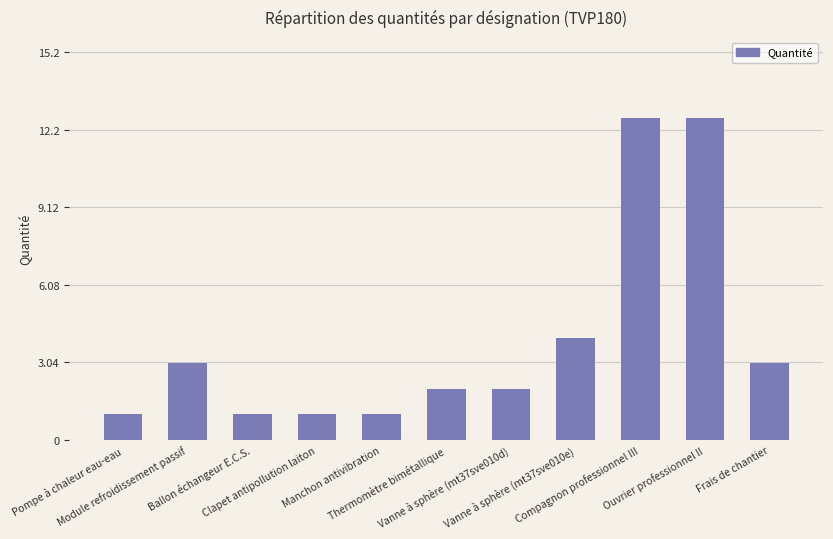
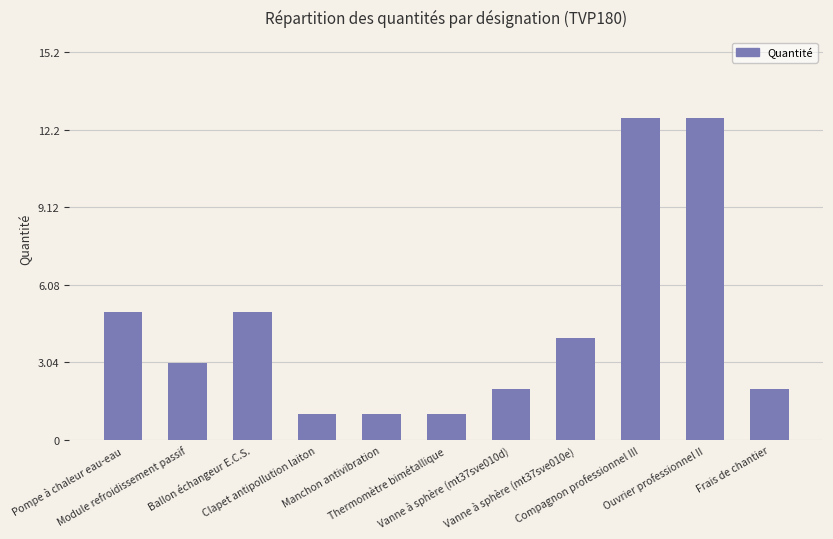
Pompe à chaleur eau-eau: 1 -> 5
Ballon échangeur E.C.S.: 1 -> 5
Thermomètre bimétallique: 2 -> 1
Frais de chantier: 3 -> 2
